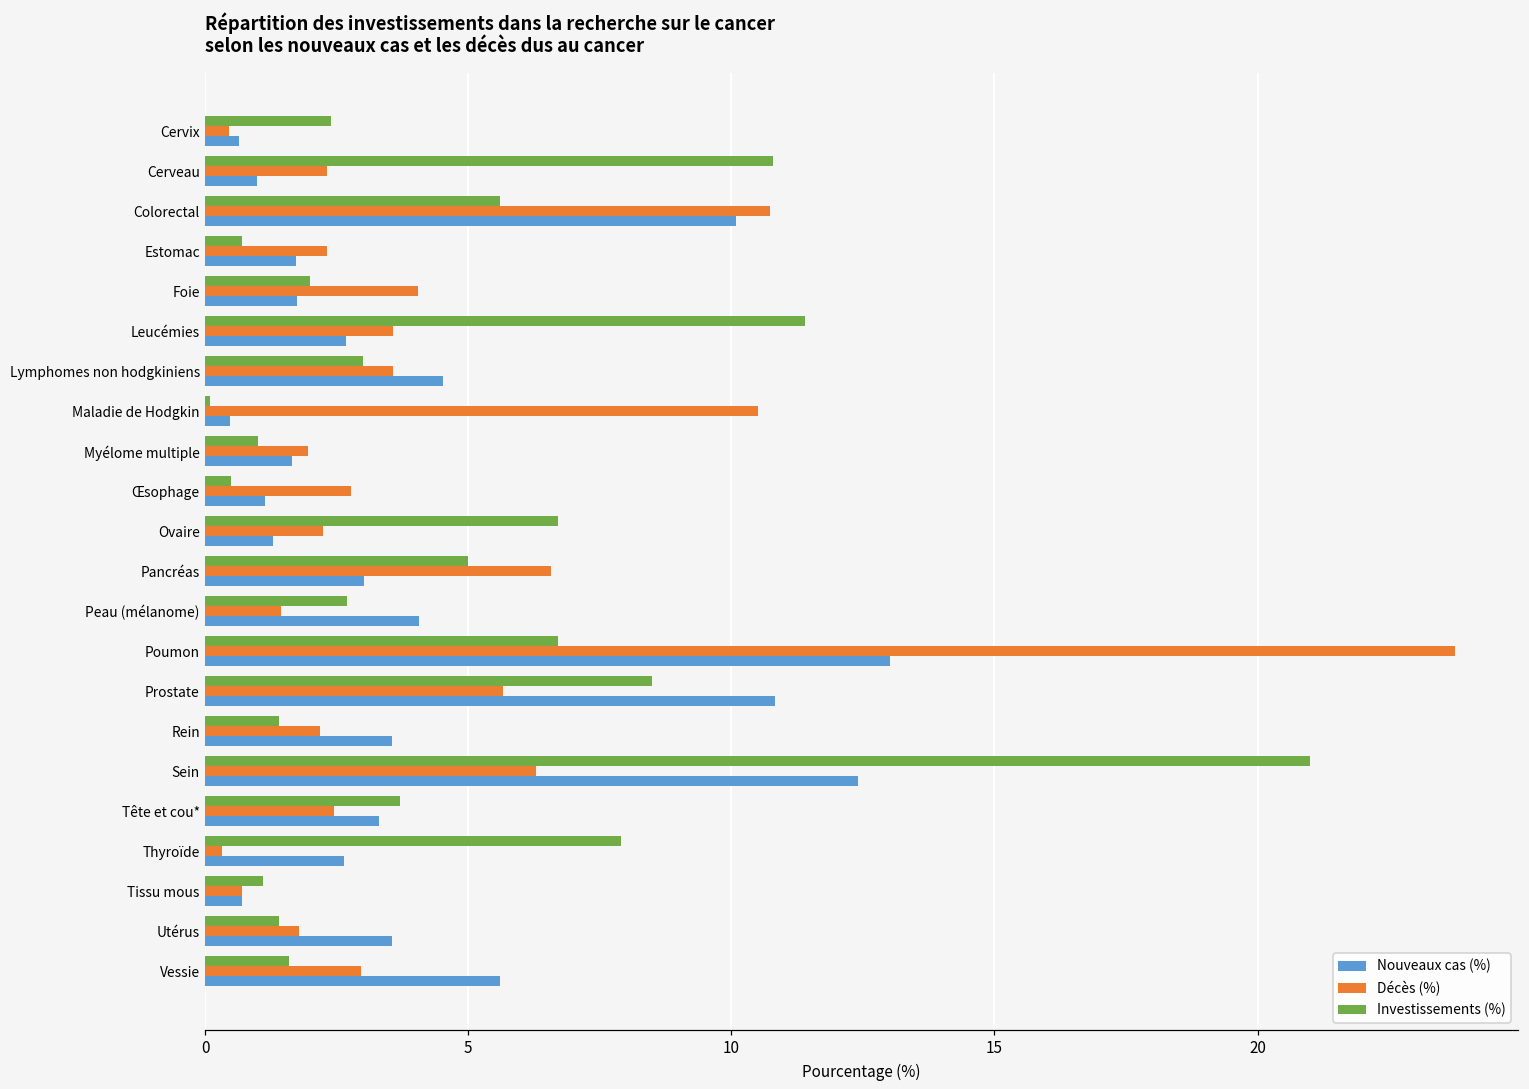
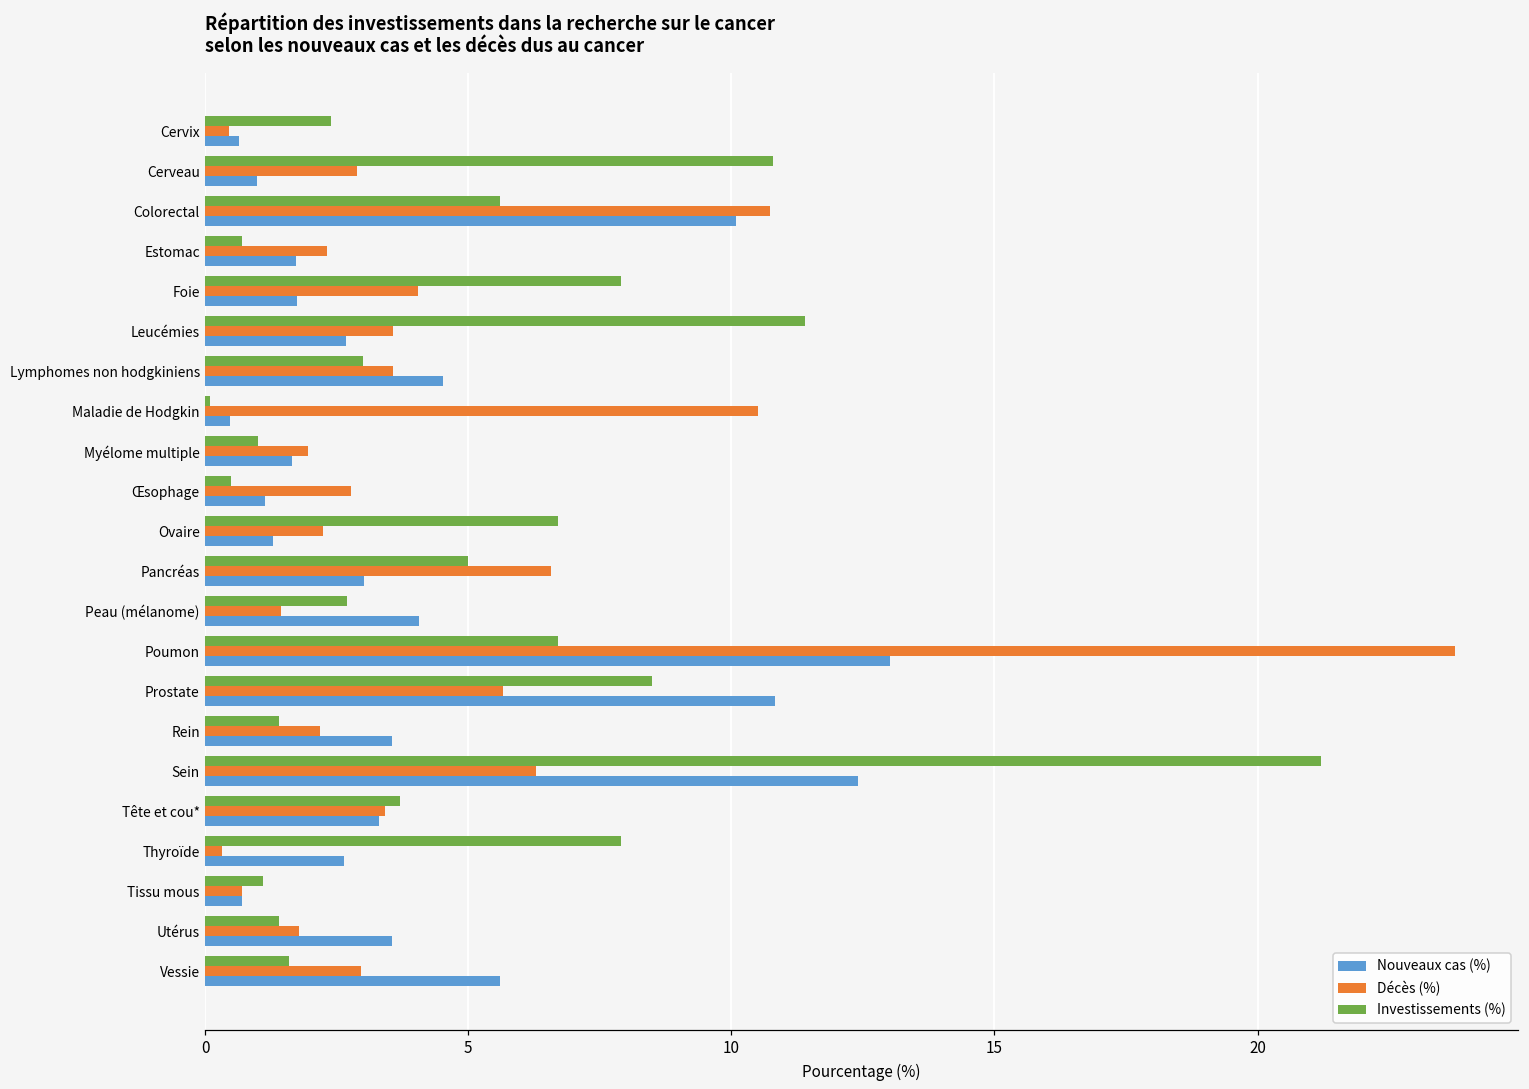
Décès (%), Cerveau: 2.3 -> 2.9
Investissements (%), Foie: 2.0 -> 7.9
Investissements (%), Sein: 21.0 -> 21.2
Décès (%), Tête et cou*: 2.5 -> 3.4
